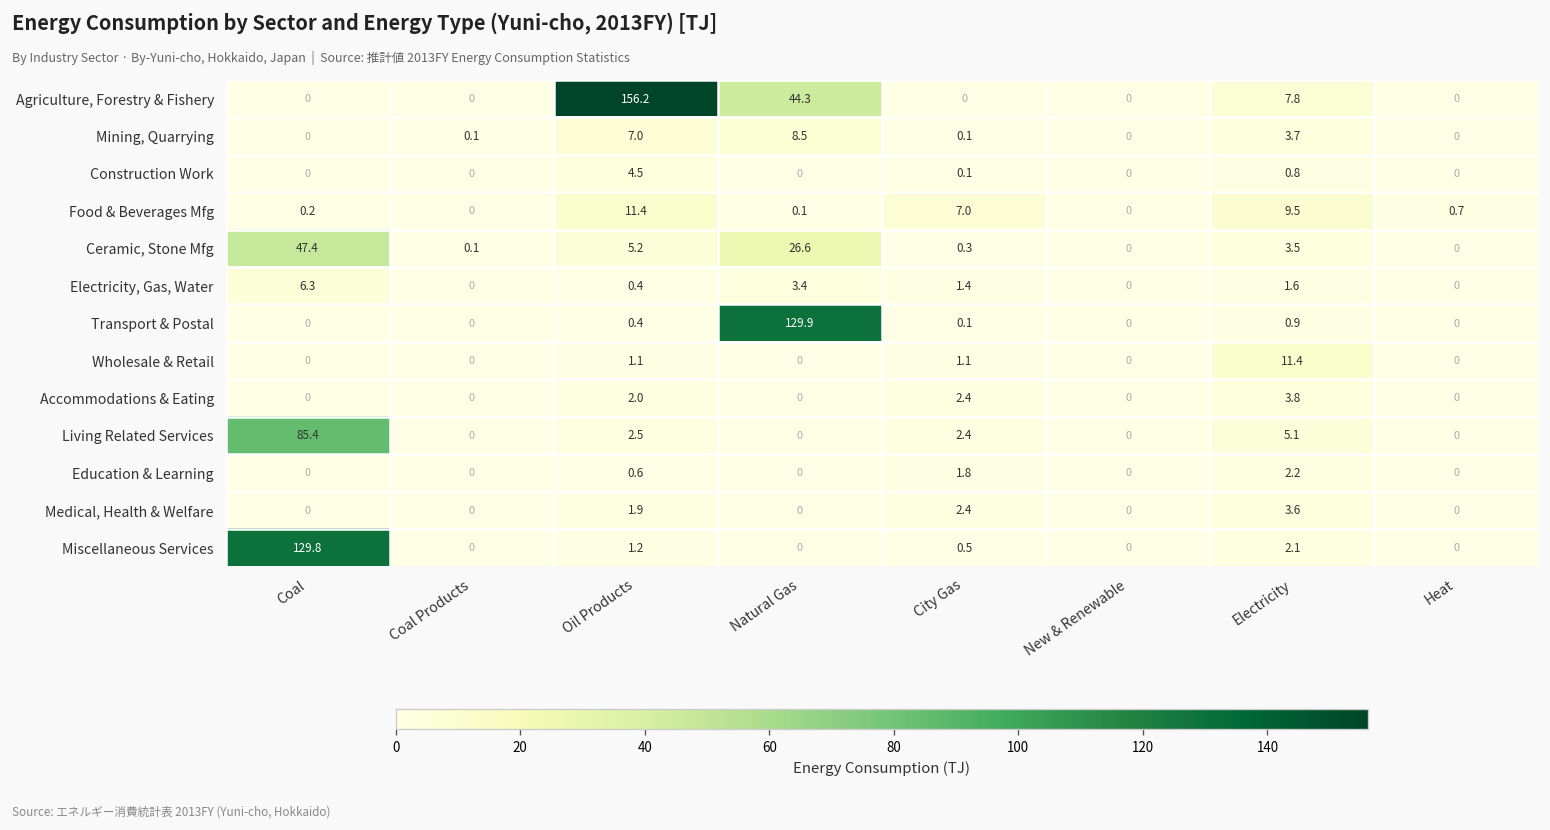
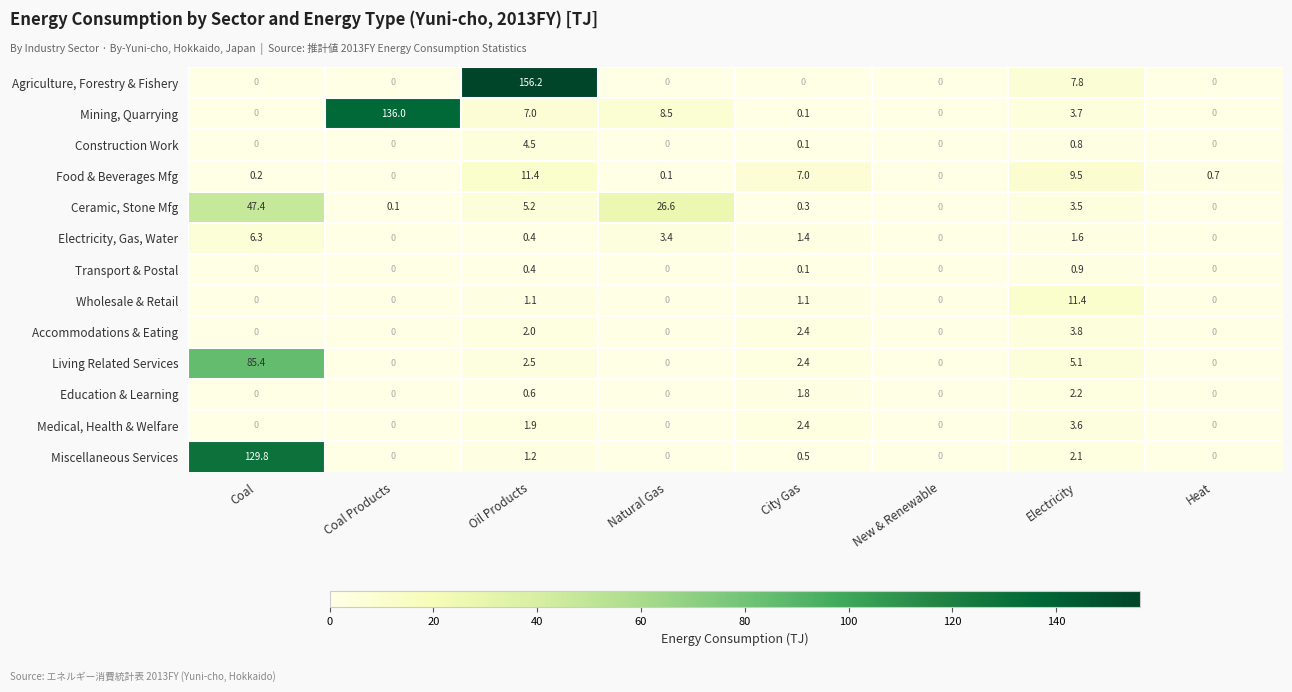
Agriculture, Forestry & Fishery, Natural Gas: 44.3 -> 0
Mining, Quarrying, Coal Products: 0.1 -> 136.0
Transport & Postal, Natural Gas: 129.9 -> 0
